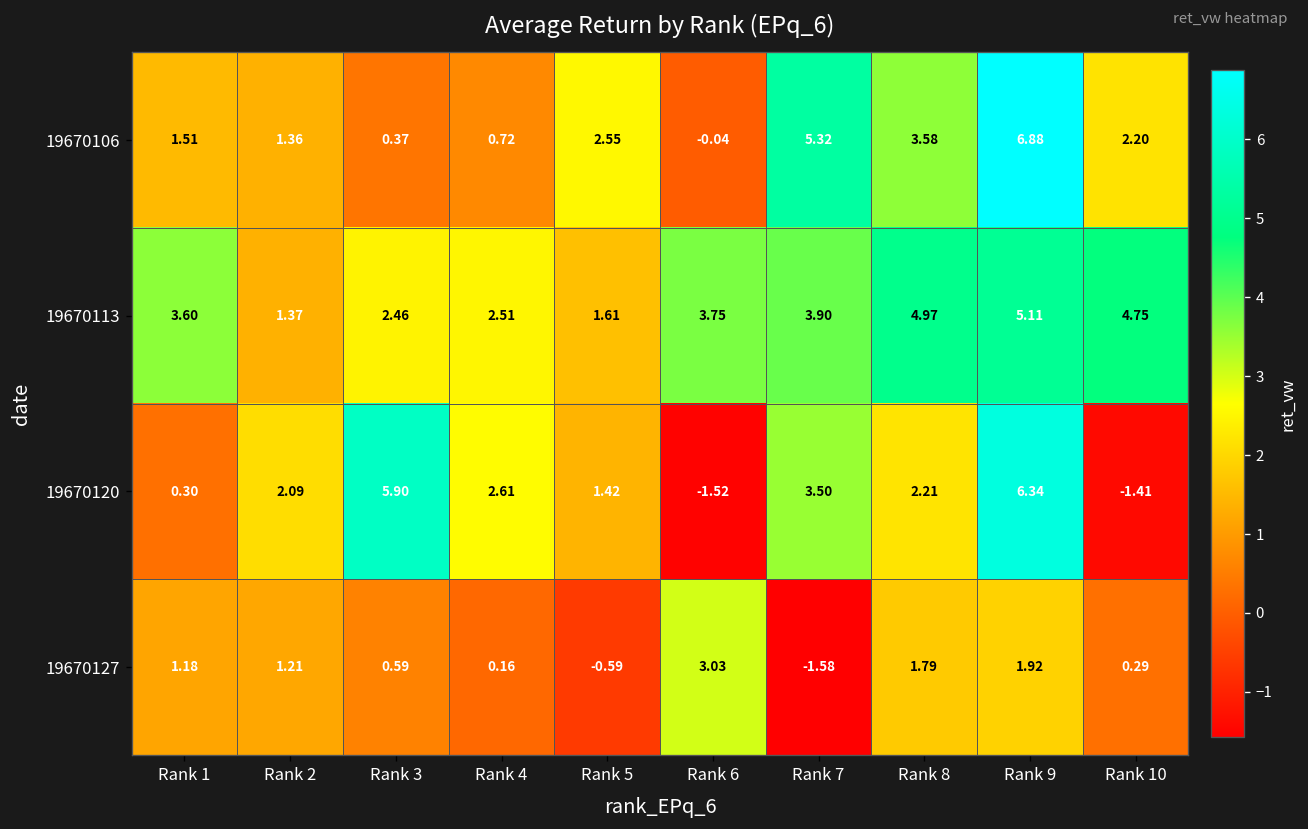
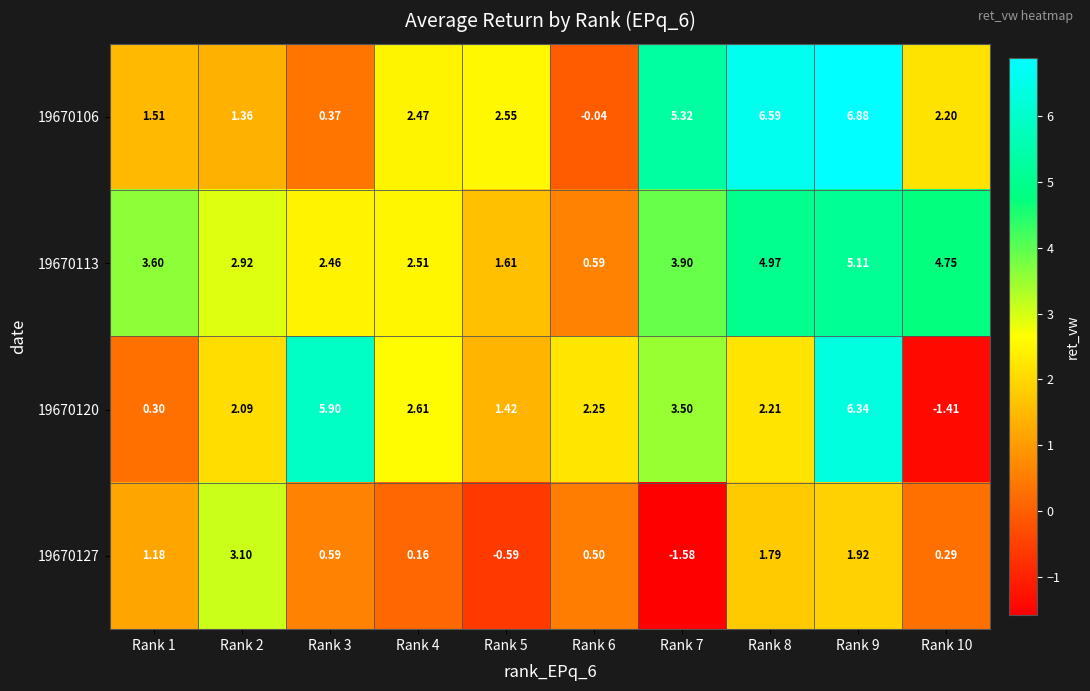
19670106, Rank 4: 0.72 -> 2.47
19670106, Rank 8: 3.58 -> 6.59
19670113, Rank 2: 1.37 -> 2.92
19670113, Rank 6: 3.75 -> 0.59
19670120, Rank 6: -1.52 -> 2.25
19670127, Rank 2: 1.21 -> 3.10
19670127, Rank 6: 3.03 -> 0.50
